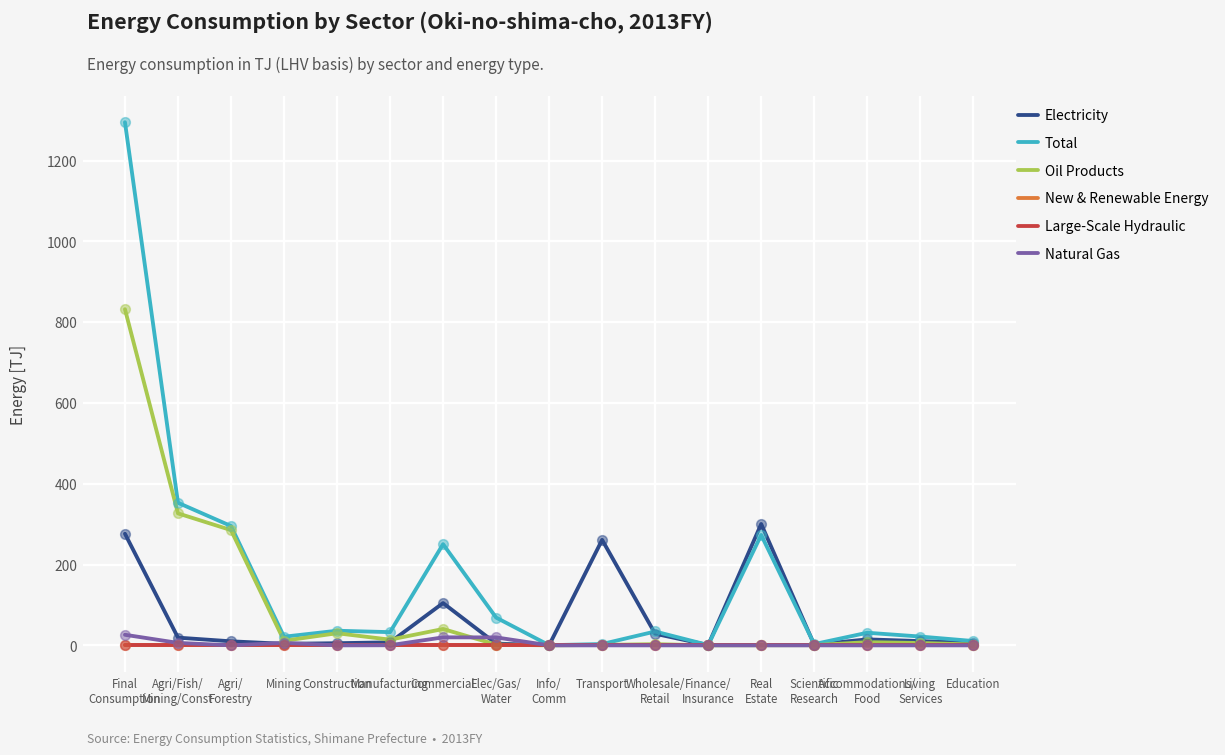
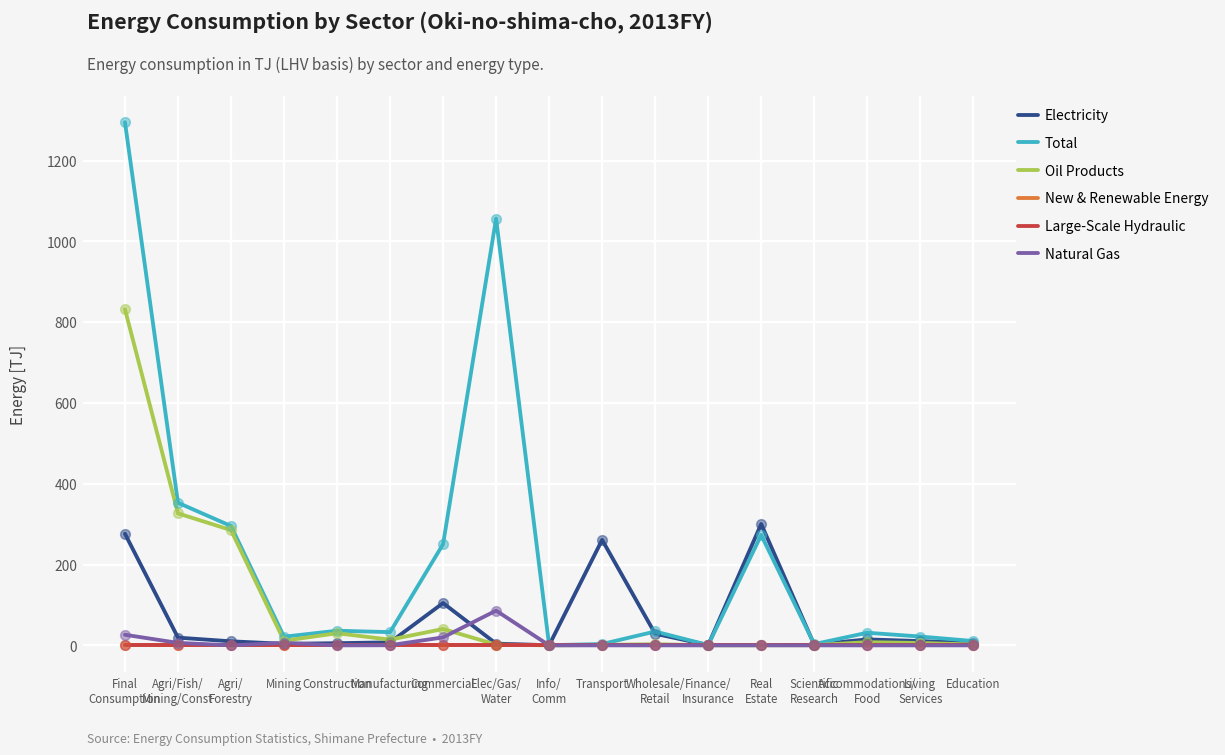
Total, Elec/Gas/ Water: 70 -> 1060
Natural Gas, Elec/Gas/ Water: 20 -> 90
